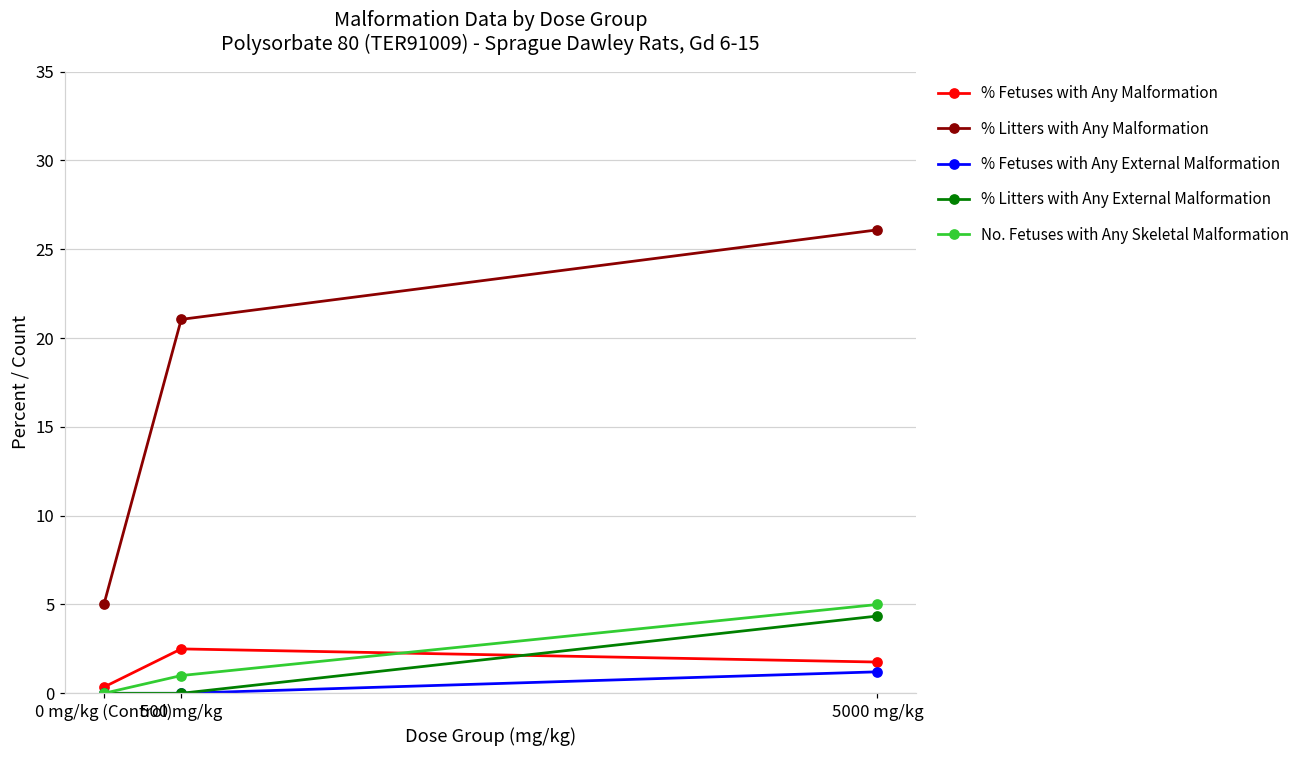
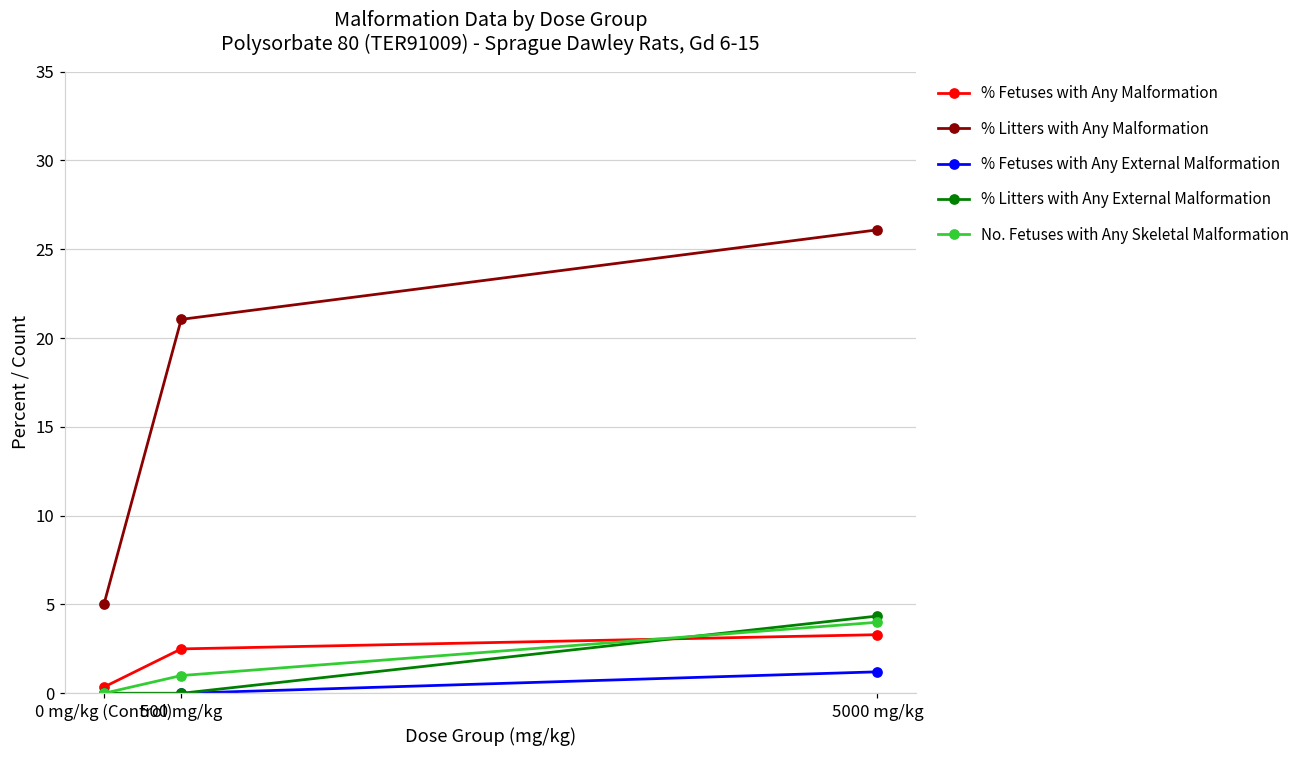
% Fetuses with Any Malformation, 5000 mg/kg: 1.8 -> 3.3
No. Fetuses with Any Skeletal Malformation, 5000 mg/kg: 5 -> 4
